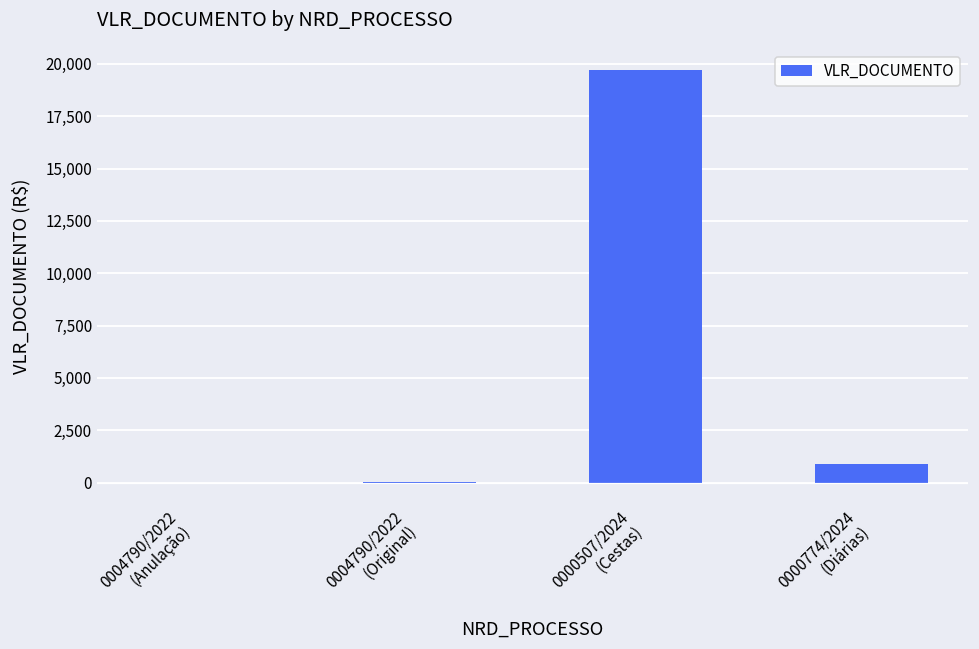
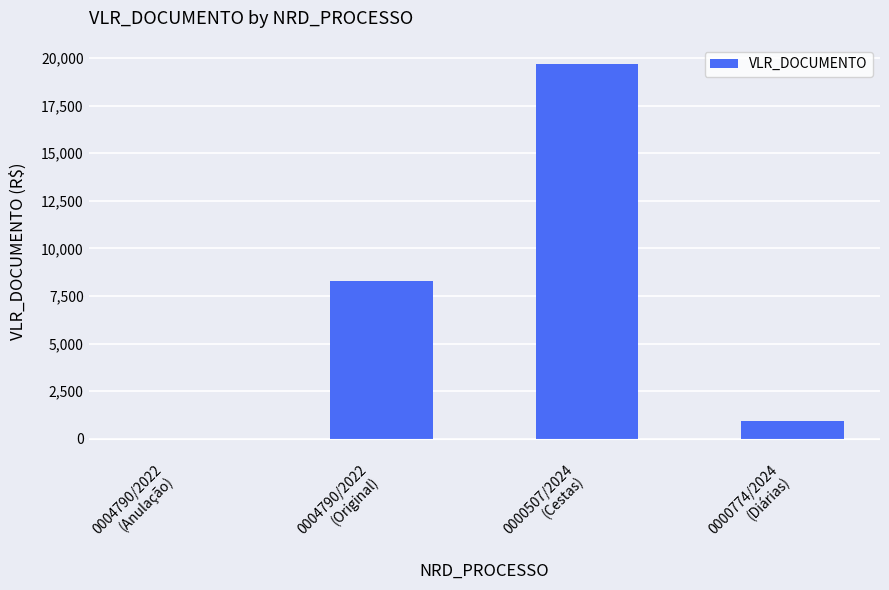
0004790/2022 (Original): 0 -> 8,300
